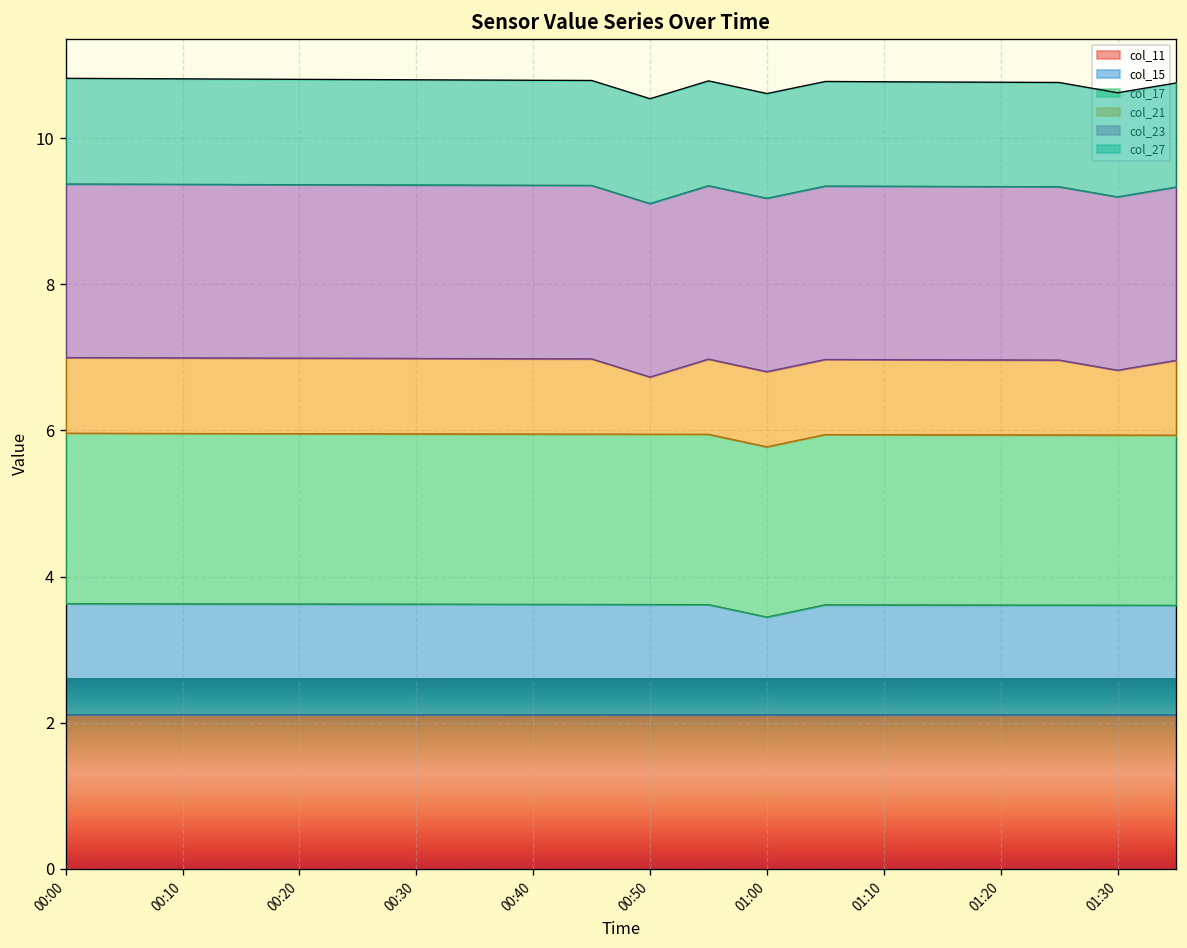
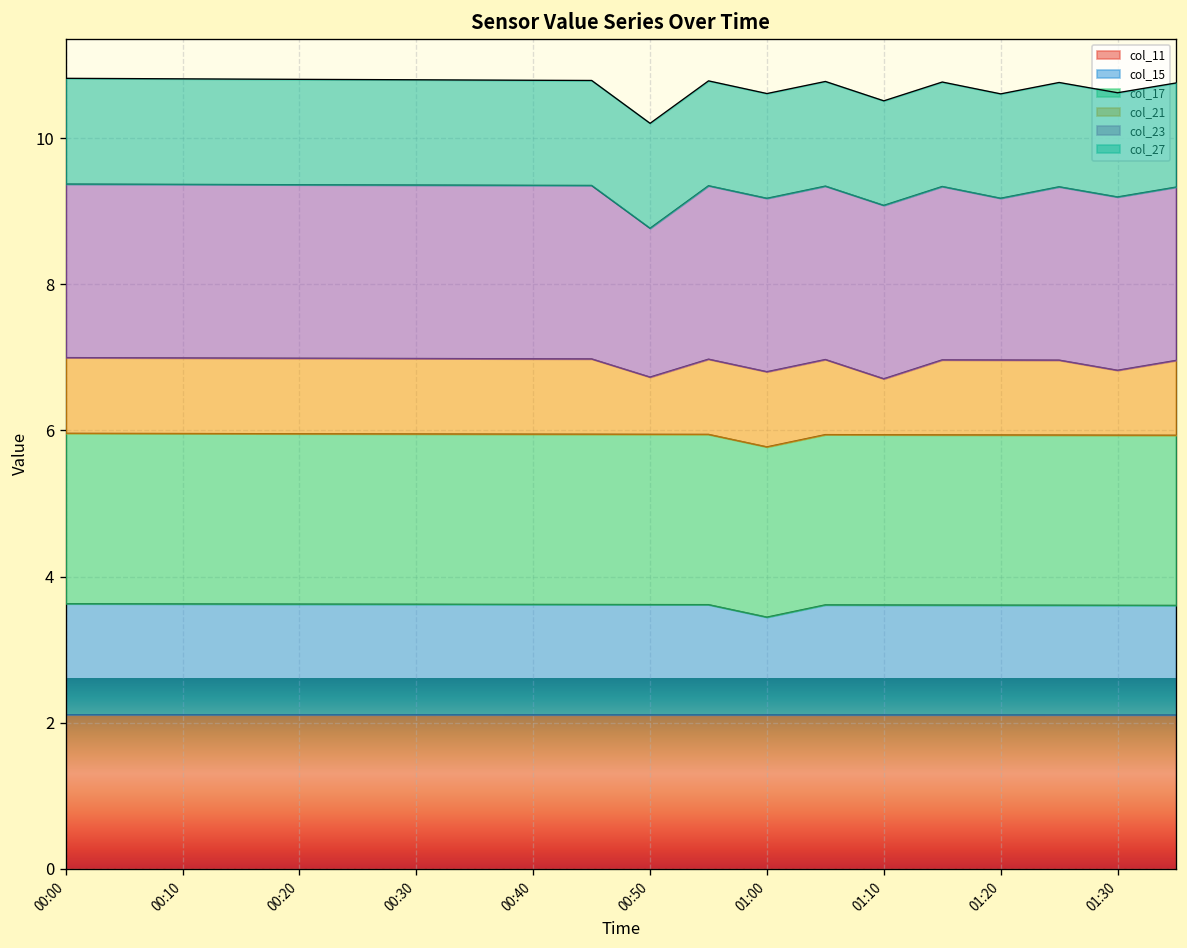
col_23, 00:50: 2.4 -> 2.0
col_21, 01:10: 1.0 -> 0.8
col_23, 01:20: 2.4 -> 2.2
